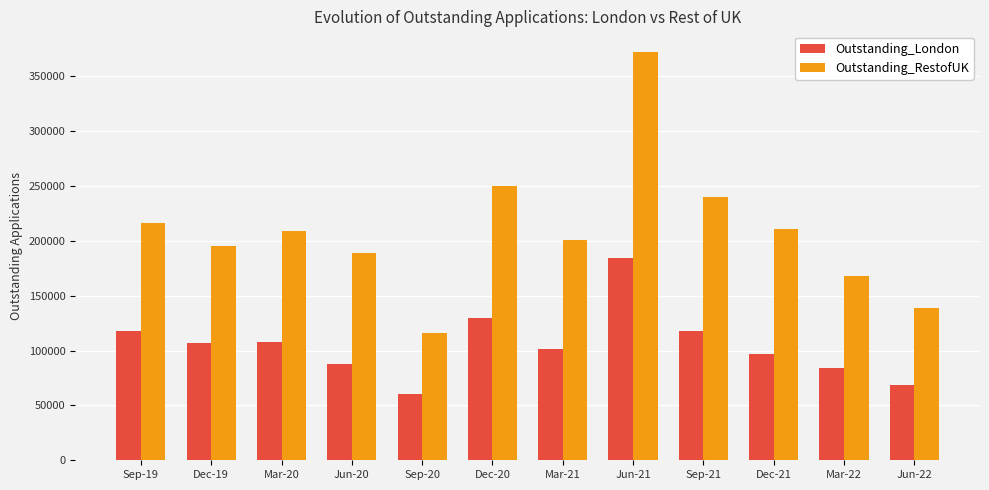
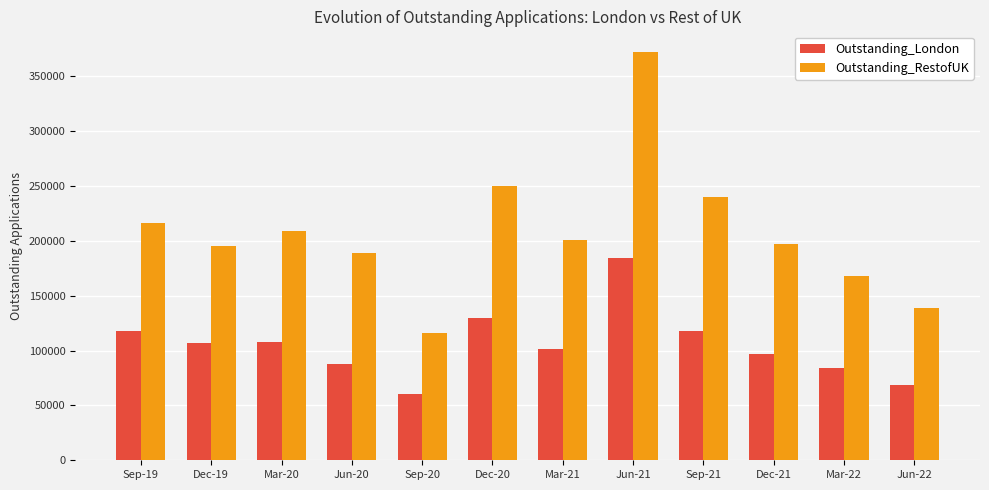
Outstanding_RestofUK, Dec-21: 210000 -> 197000
